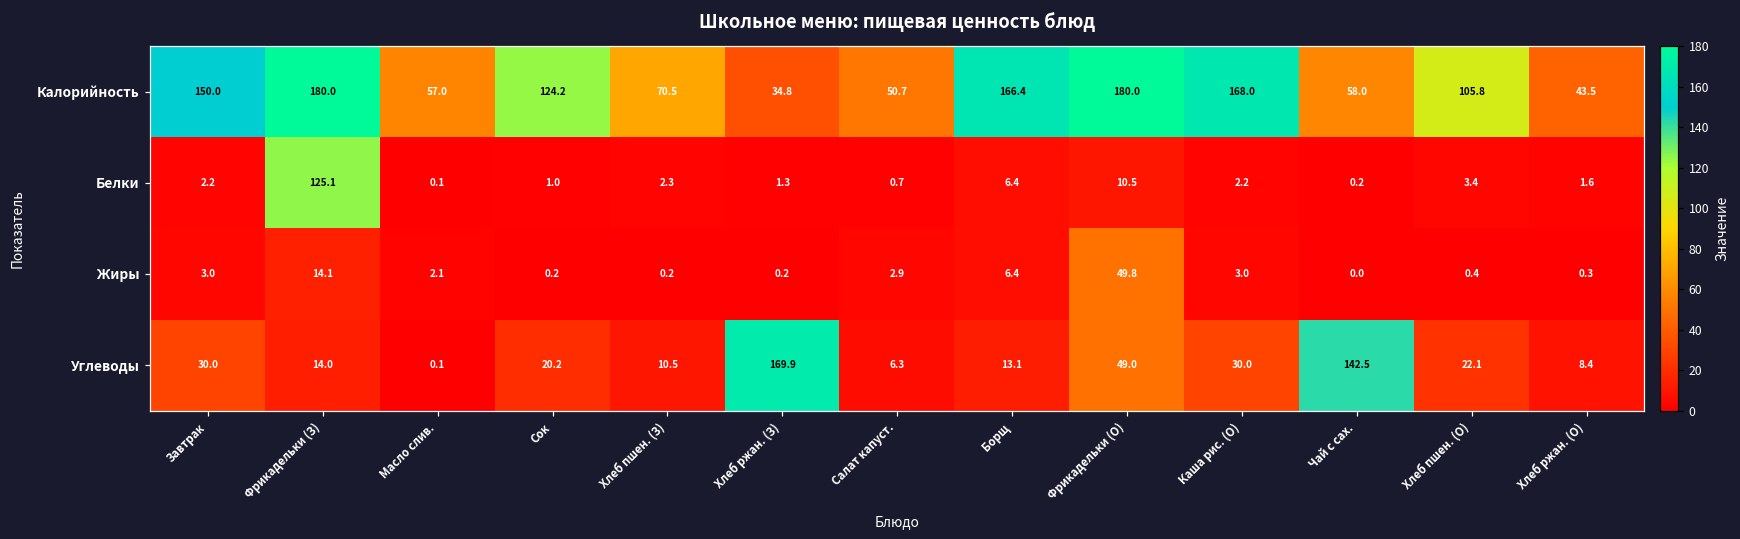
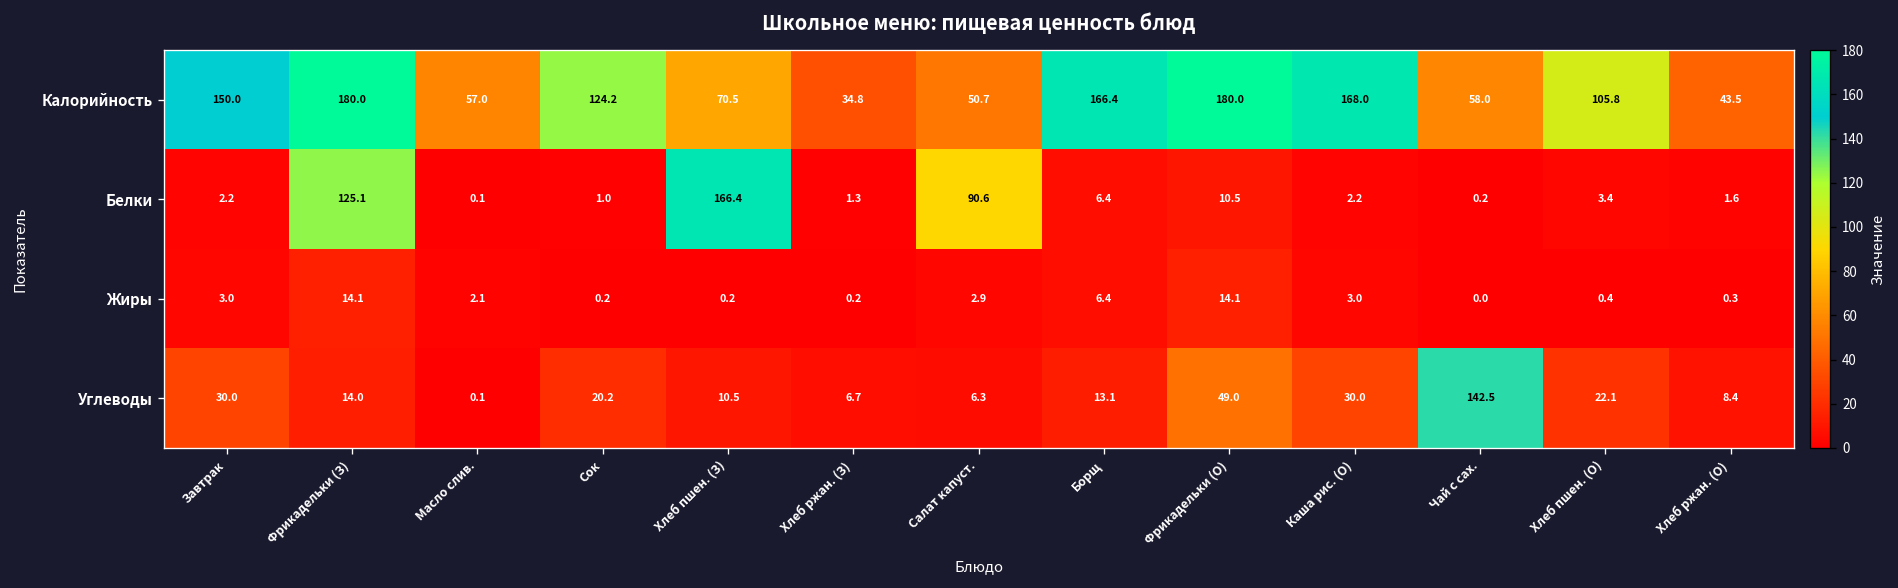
Белки, Хлеб пшен. (З): 2.3 -> 166.4
Белки, Салат капуст.: 0.7 -> 90.6
Жиры, Фрикадельки (О): 49.8 -> 14.1
Углеводы, Хлеб ржан. (З): 169.9 -> 6.7
